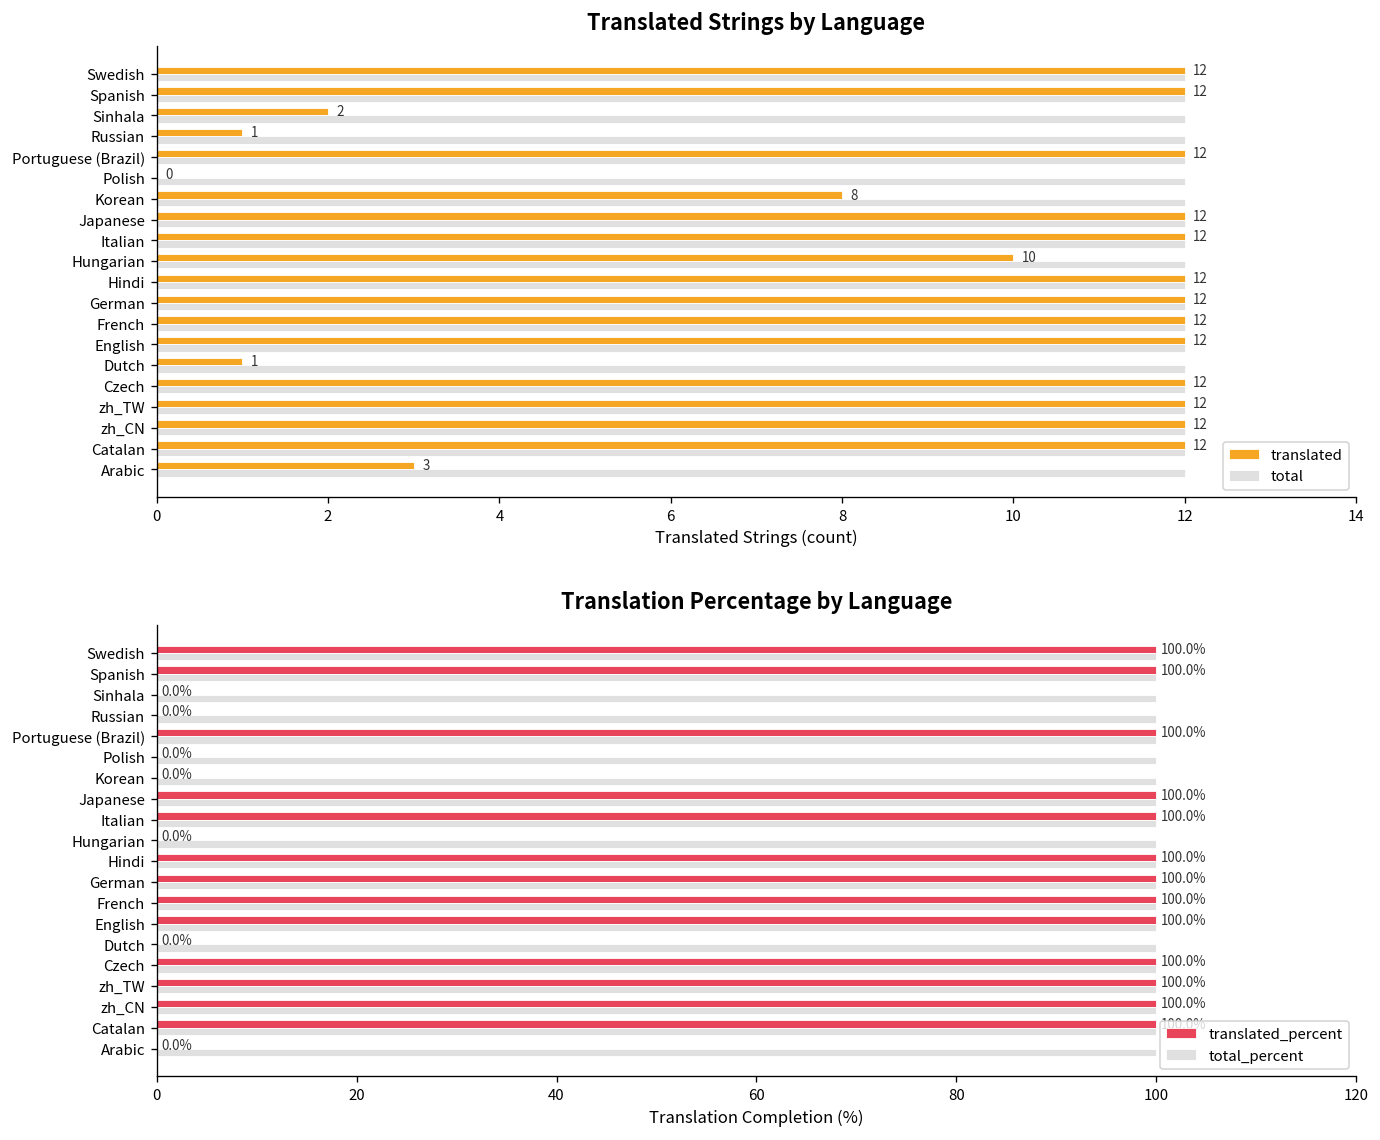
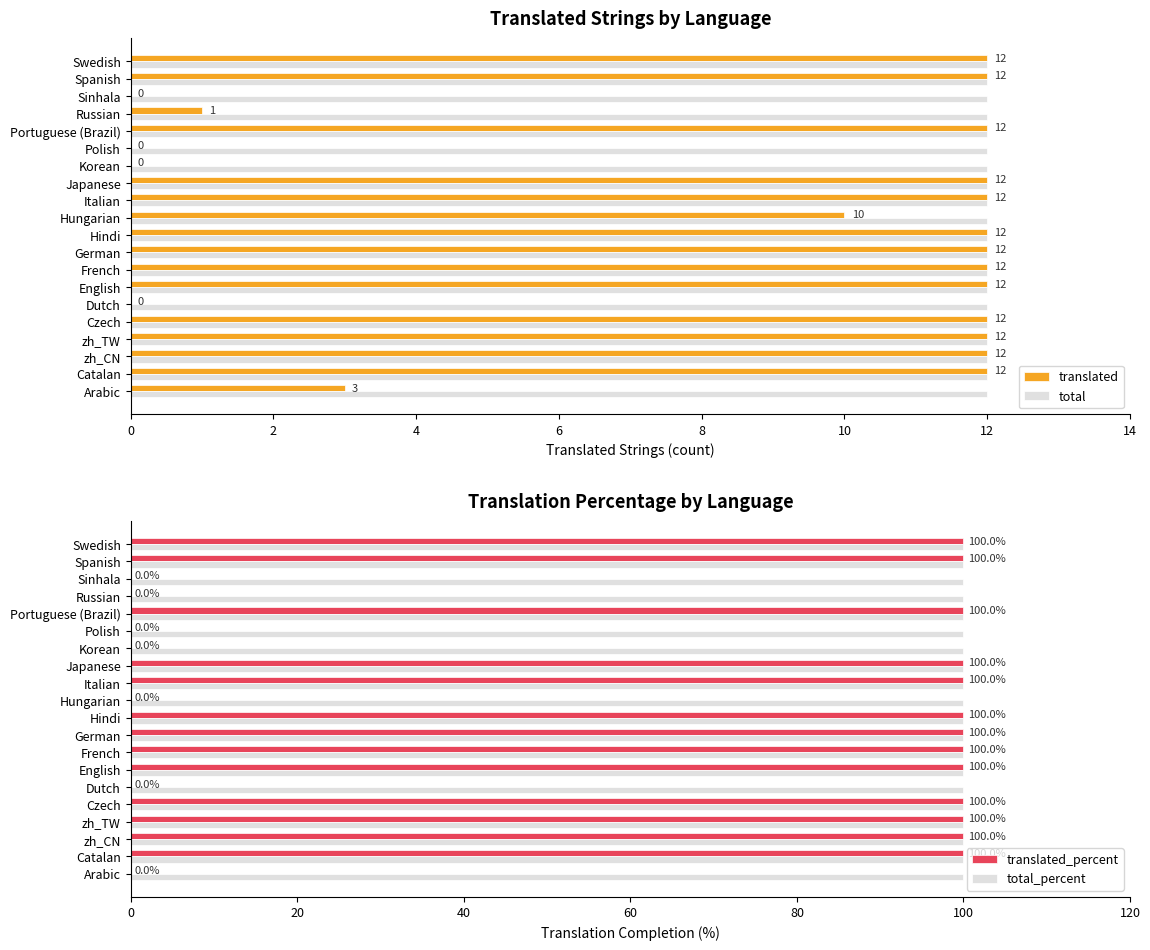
Translated Strings by Language, translated, Sinhala: 2 -> 0
Translated Strings by Language, translated, Korean: 8 -> 0
Translated Strings by Language, translated, Dutch: 1 -> 0
